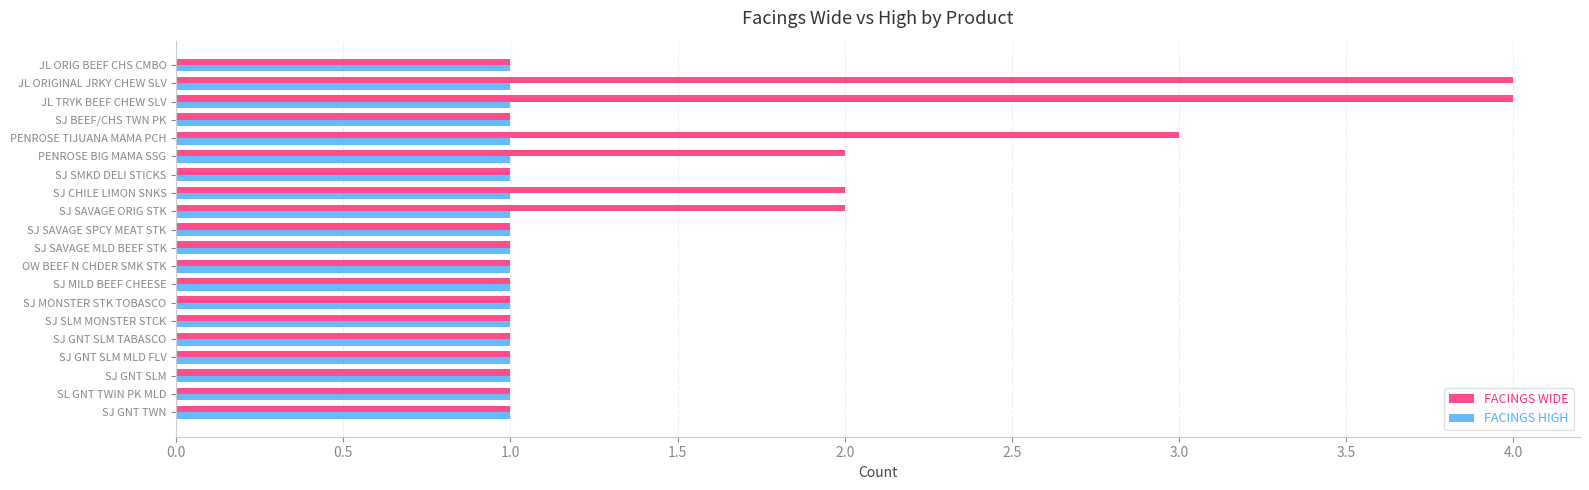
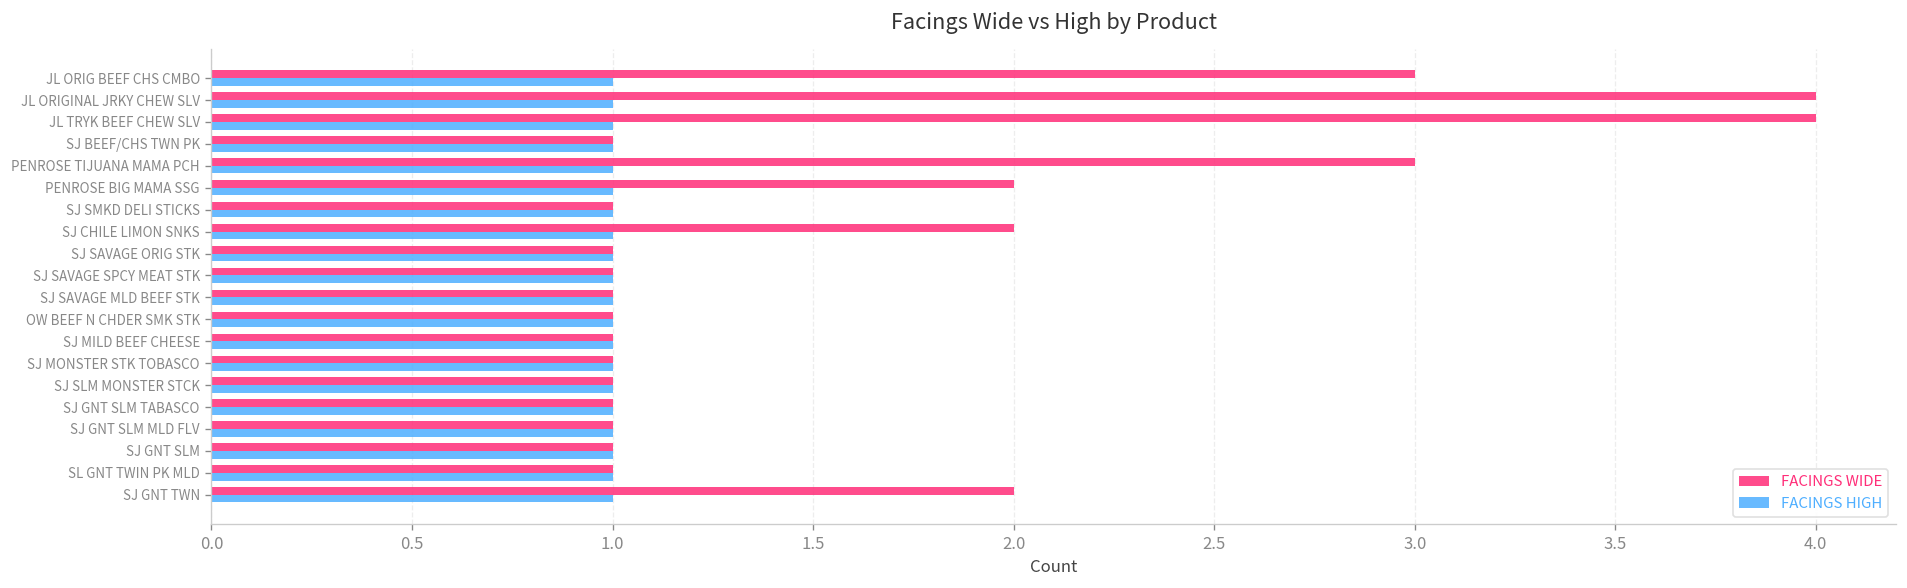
FACINGS WIDE, JL ORIG BEEF CHS CMBO: 1 -> 3
FACINGS WIDE, SJ SAVAGE ORIG STK: 2 -> 1
FACINGS WIDE, SJ GNT TWN: 1 -> 2
